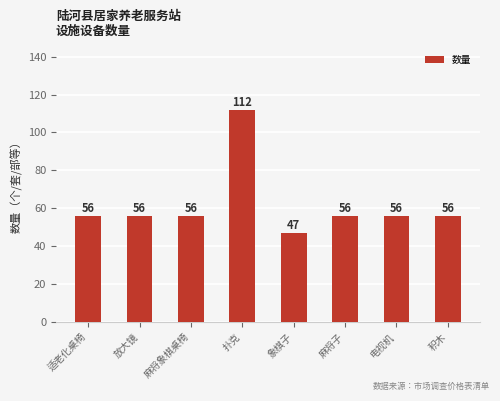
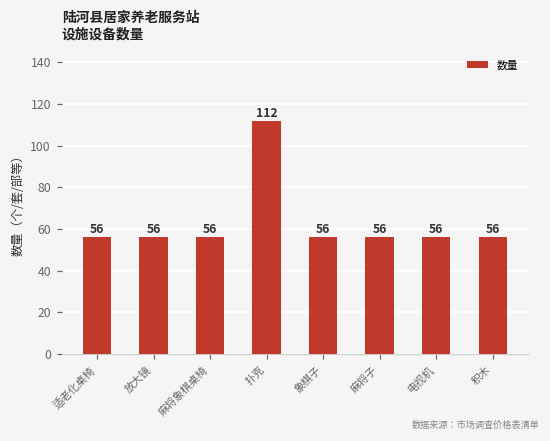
象棋子: 47 -> 56
